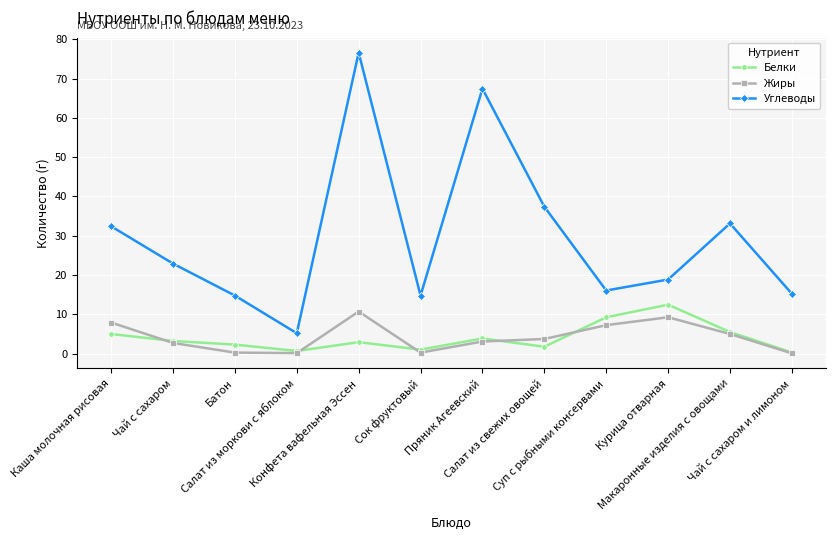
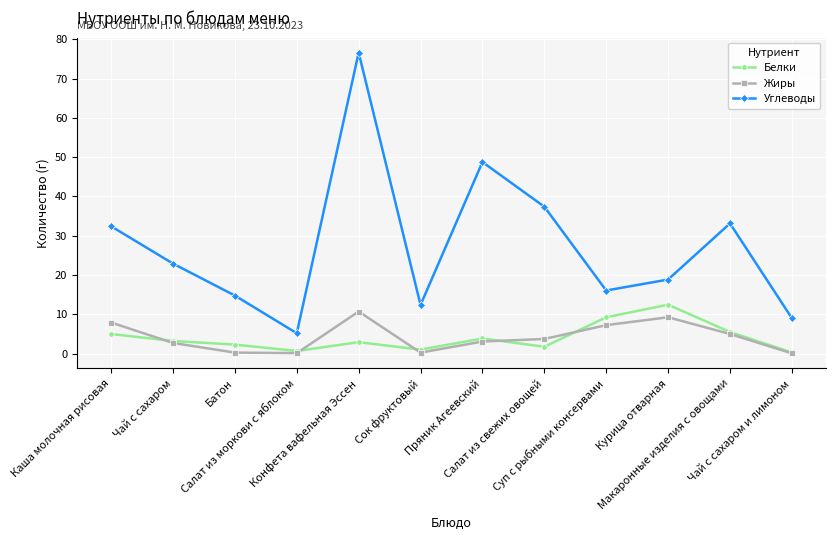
Углеводы, Сок фруктовый: 15 -> 12
Углеводы, Пряник Агеевский: 67 -> 49
Углеводы, Чай с сахаром и лимоном: 15 -> 9
